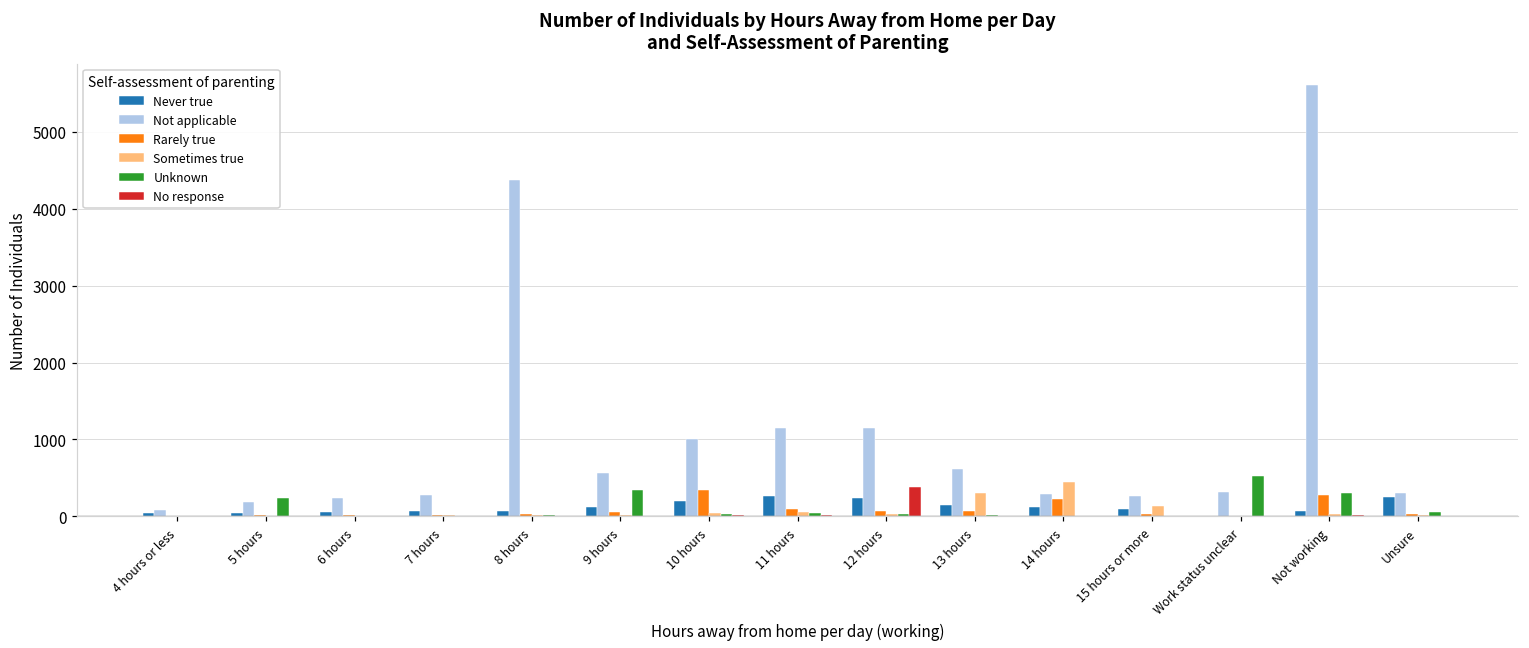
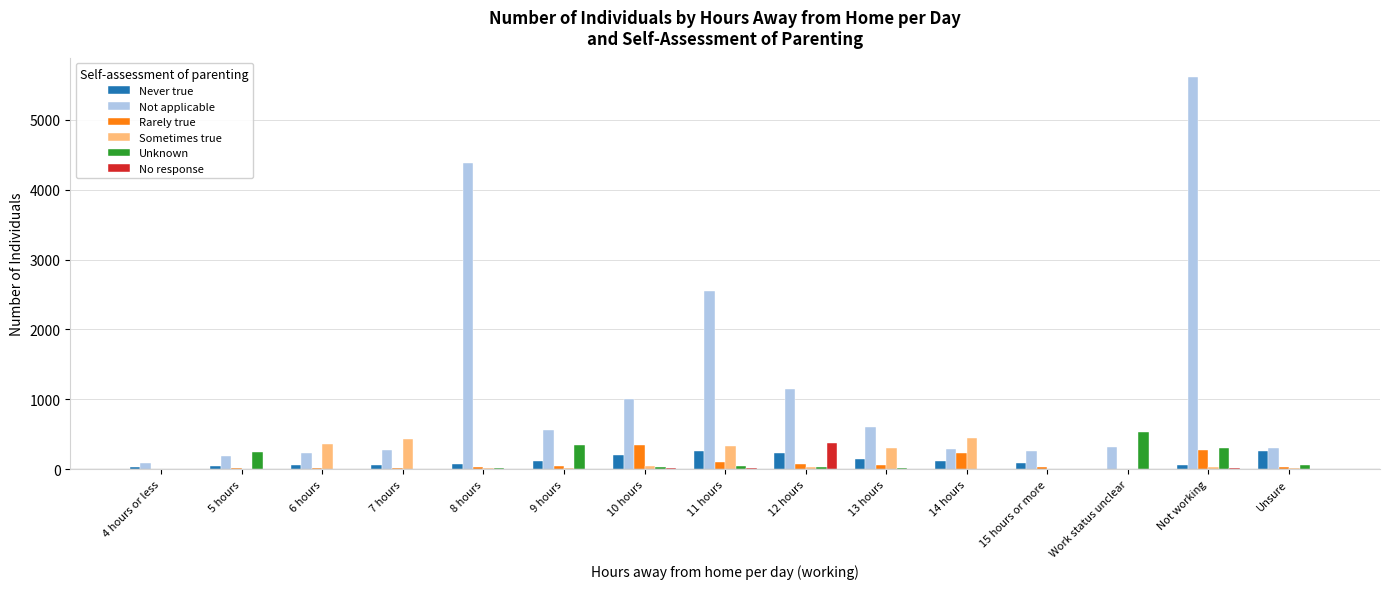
Sometimes true, 6 hours: 0 -> 400
Sometimes true, 7 hours: 0 -> 400
Not applicable, 11 hours: 1100 -> 2500
Sometimes true, 11 hours: 100 -> 300
Sometimes true, 15 hours or more: 100 -> 0
